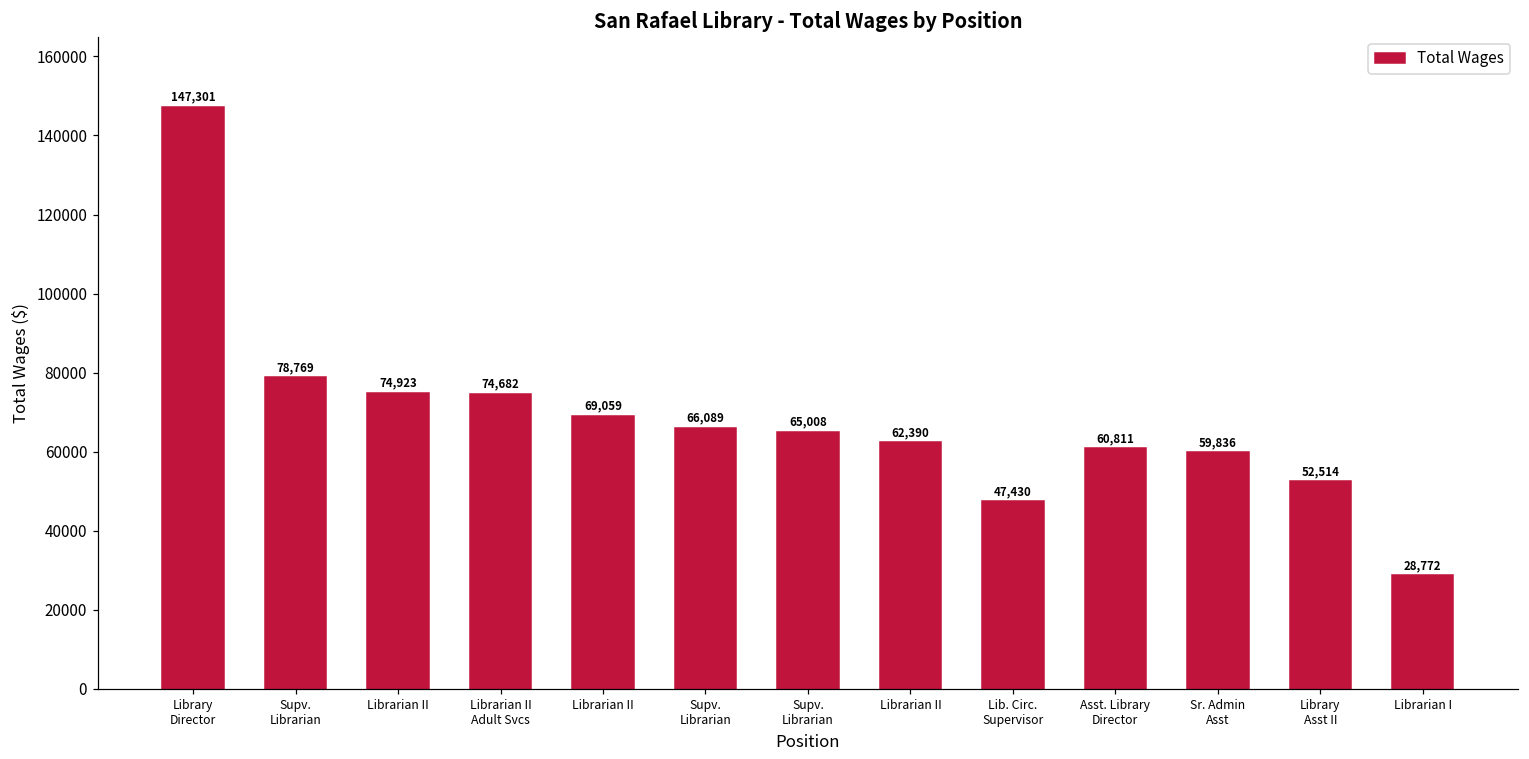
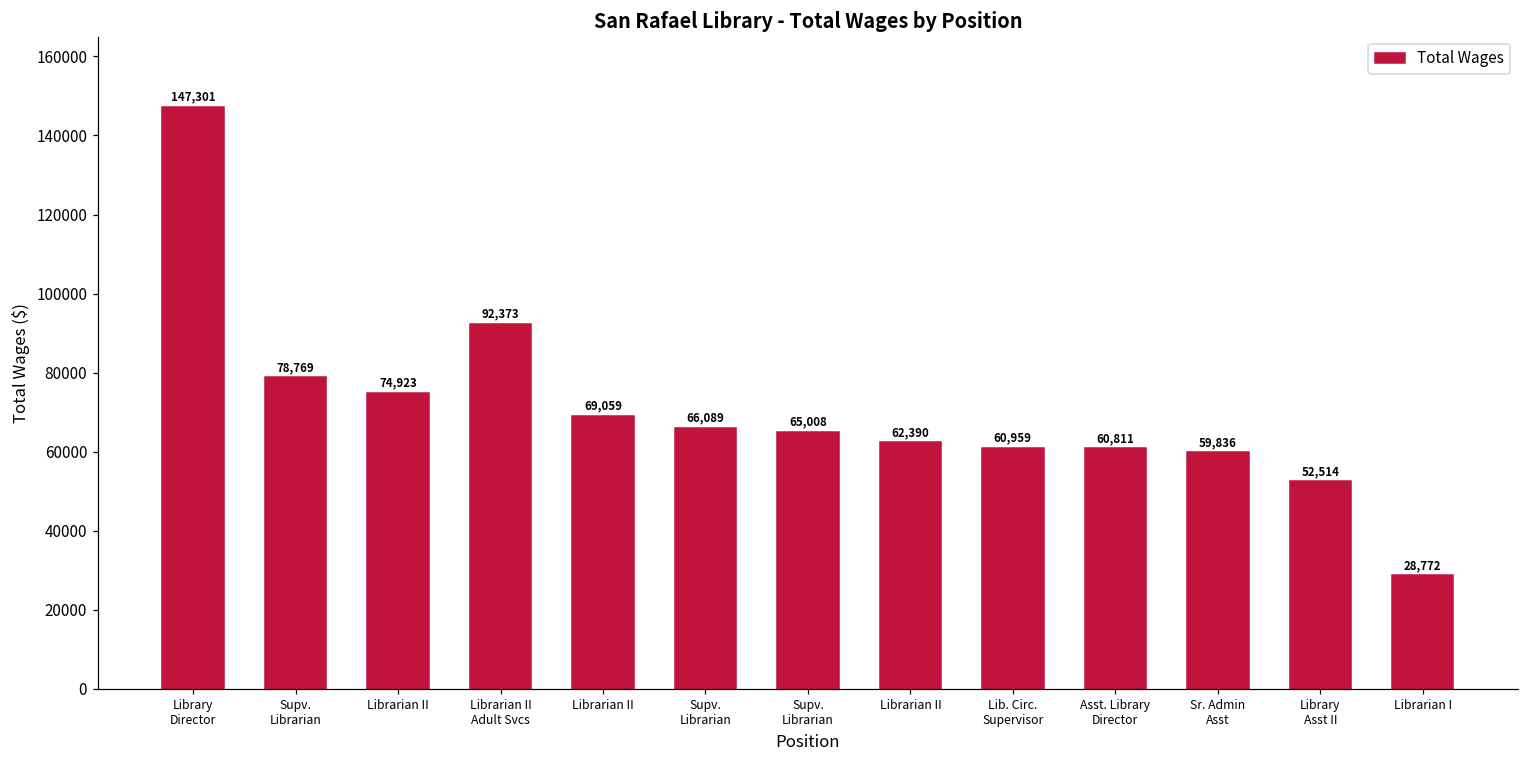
Librarian II Adult Svcs: 74,682 -> 92,373
Lib. Circ. Supervisor: 47,430 -> 60,959
